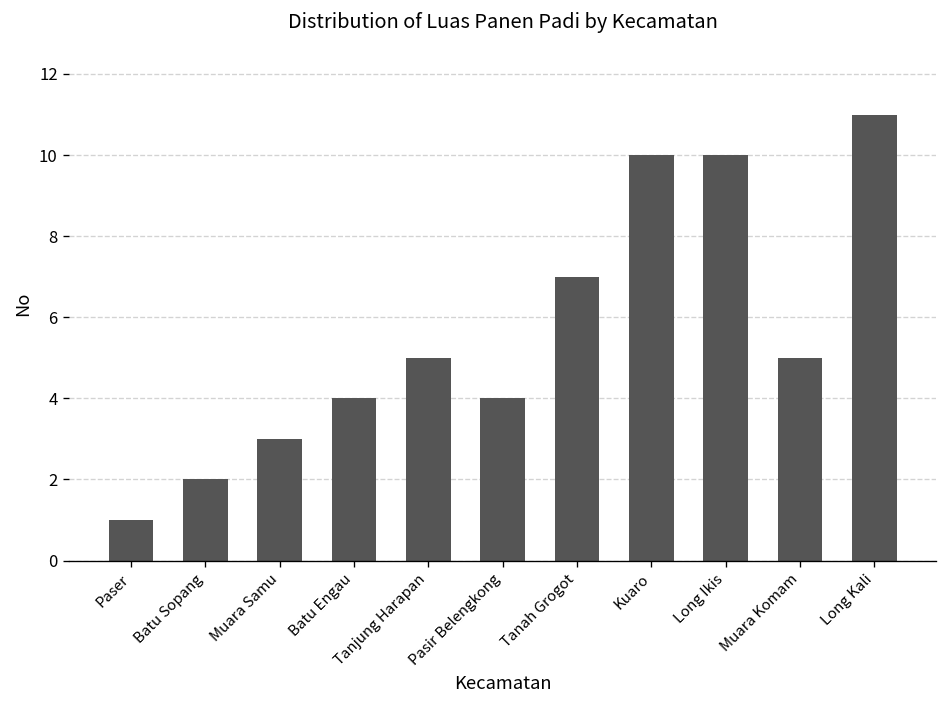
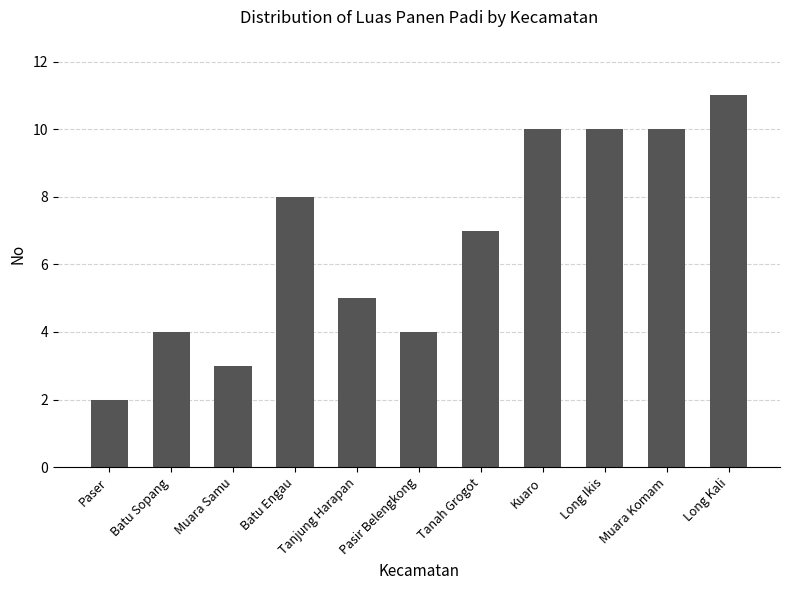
Paser: 1 -> 2
Batu Sopang: 2 -> 4
Batu Engau: 4 -> 8
Muara Komam: 5 -> 10
